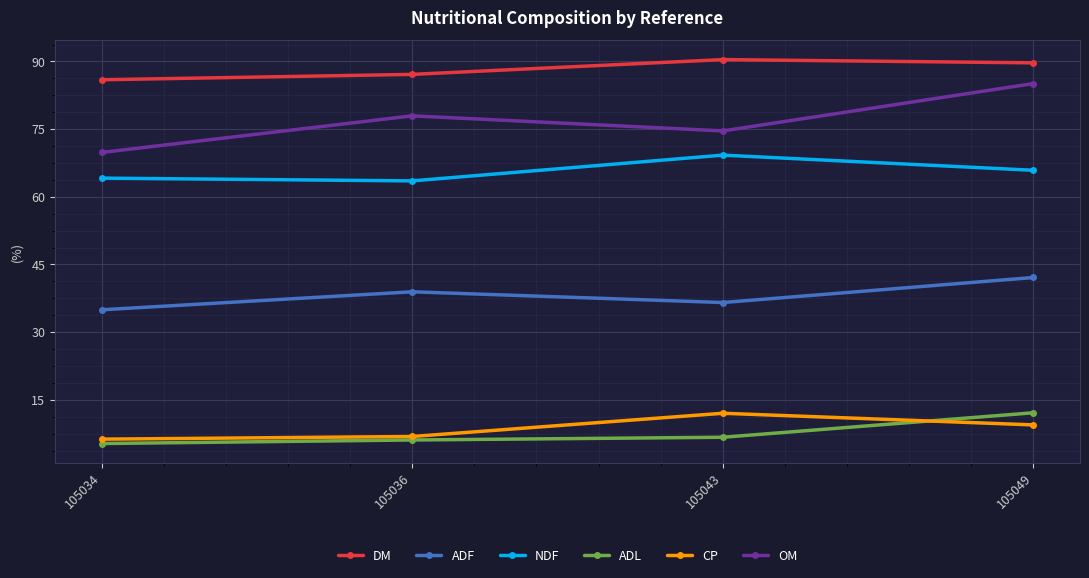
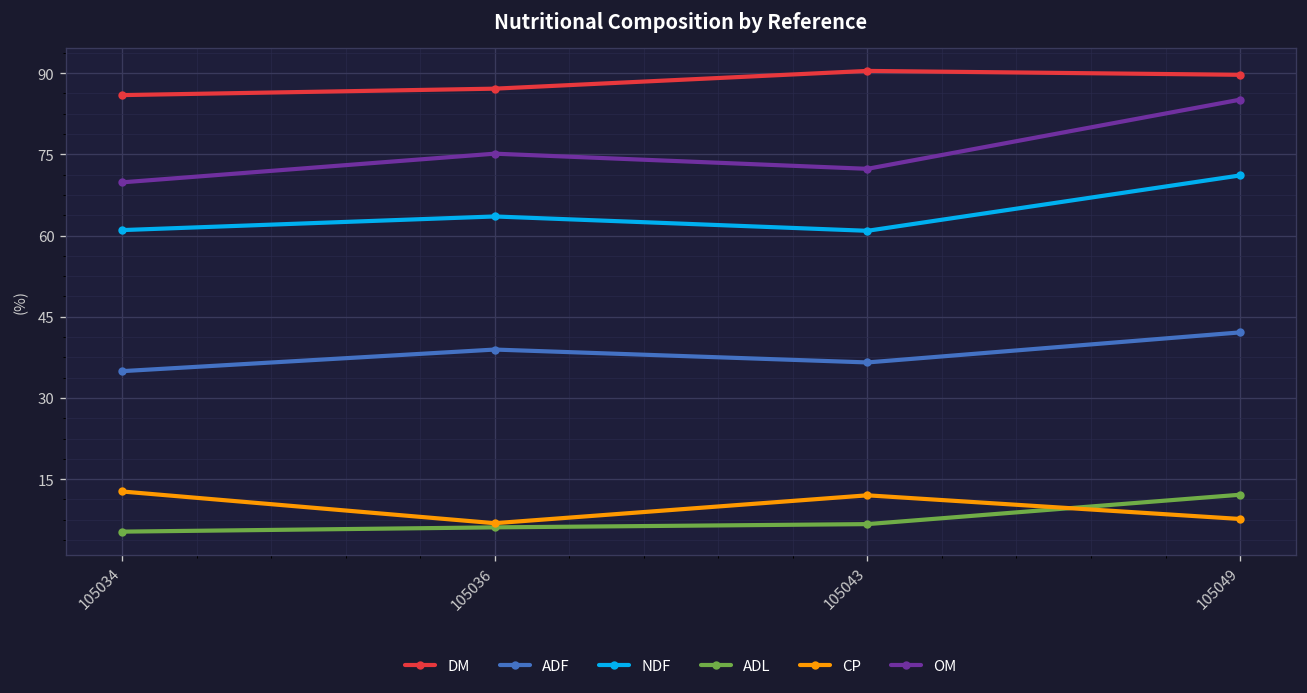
NDF, 105034: 64 -> 61
CP, 105034: 6 -> 13
OM, 105036: 78 -> 75
NDF, 105043: 69 -> 61
OM, 105043: 75 -> 72
NDF, 105049: 66 -> 71
CP, 105049: 9 -> 8
